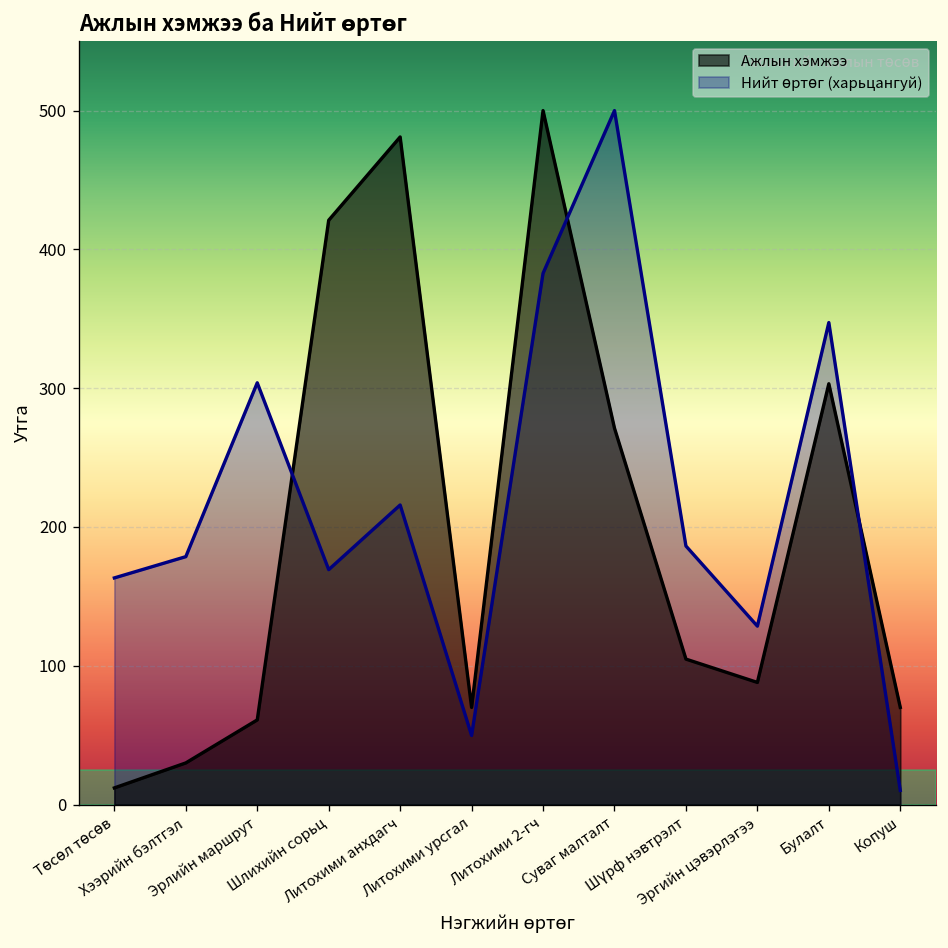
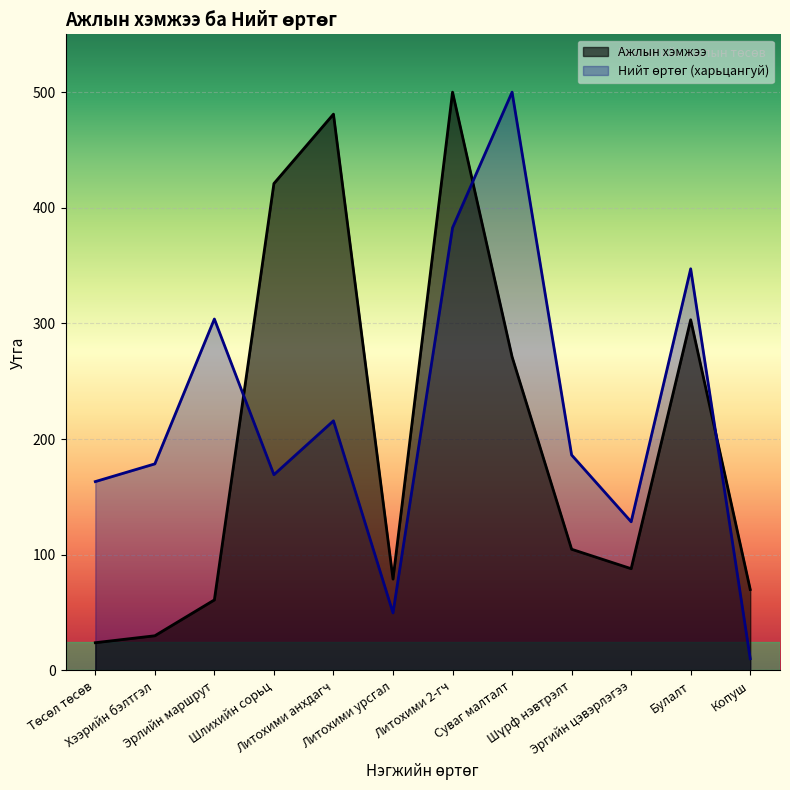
Ажлын хэмжээ, Төсөл төсөв: 12 -> 24
Ажлын хэмжээ, Литохими урсгал: 70 -> 79
